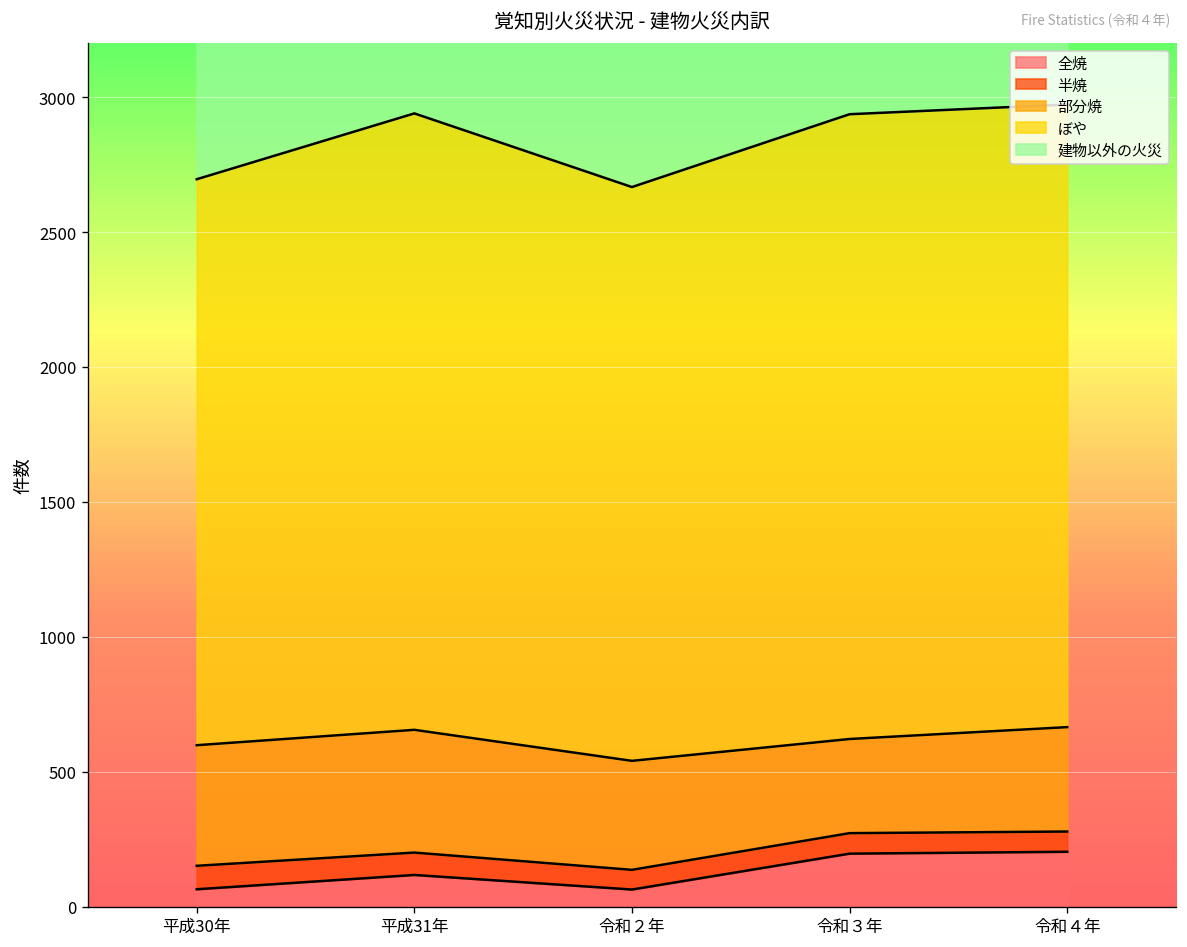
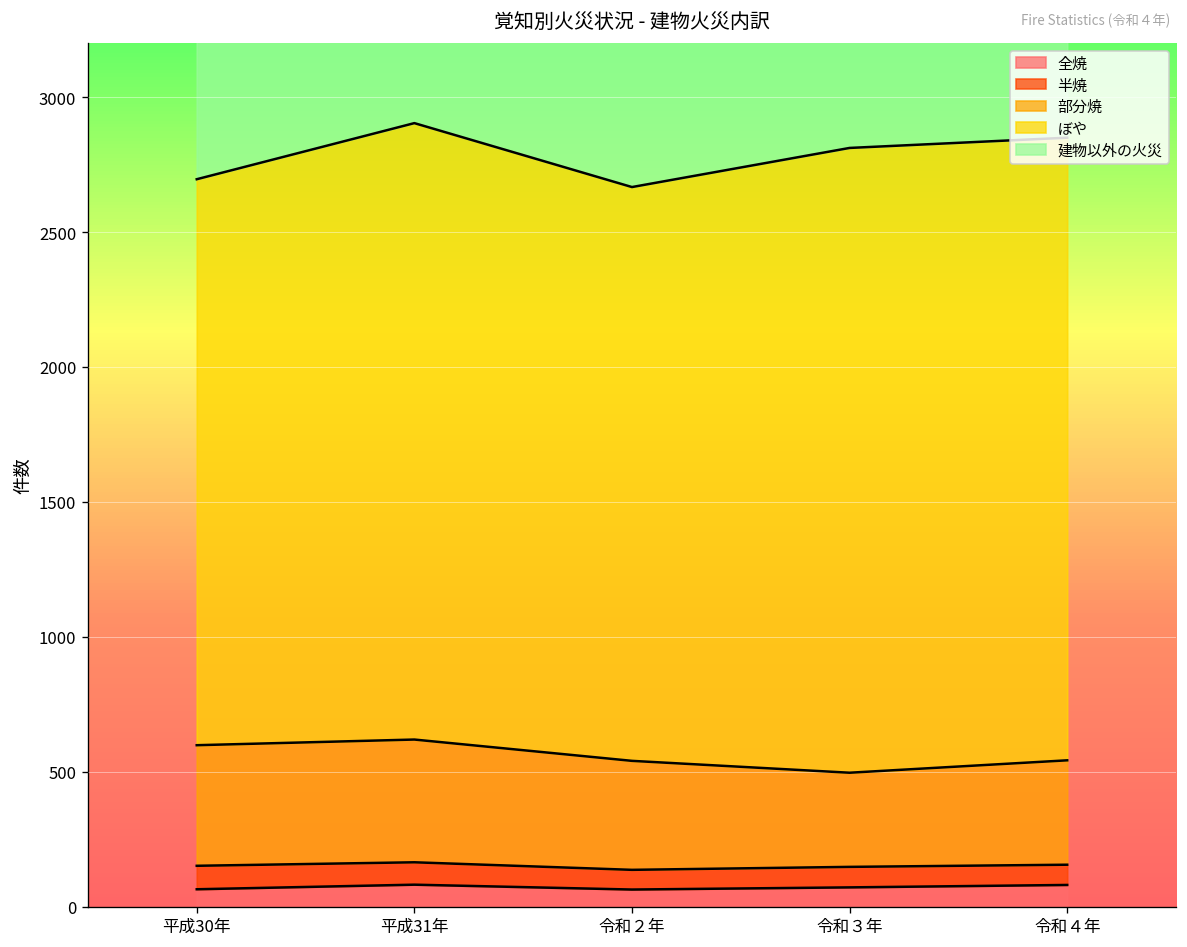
全焼, 平成31年: 120 -> 80
全焼, 令和３年: 200 -> 70
全焼, 令和４年: 200 -> 80
